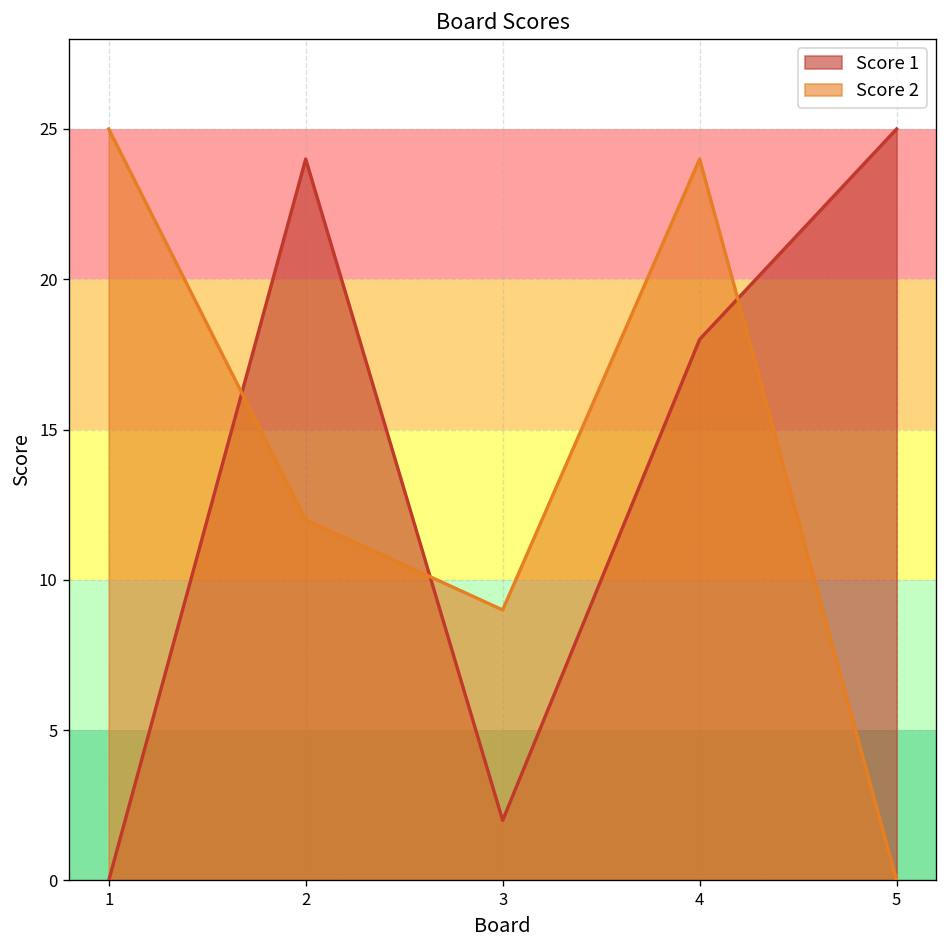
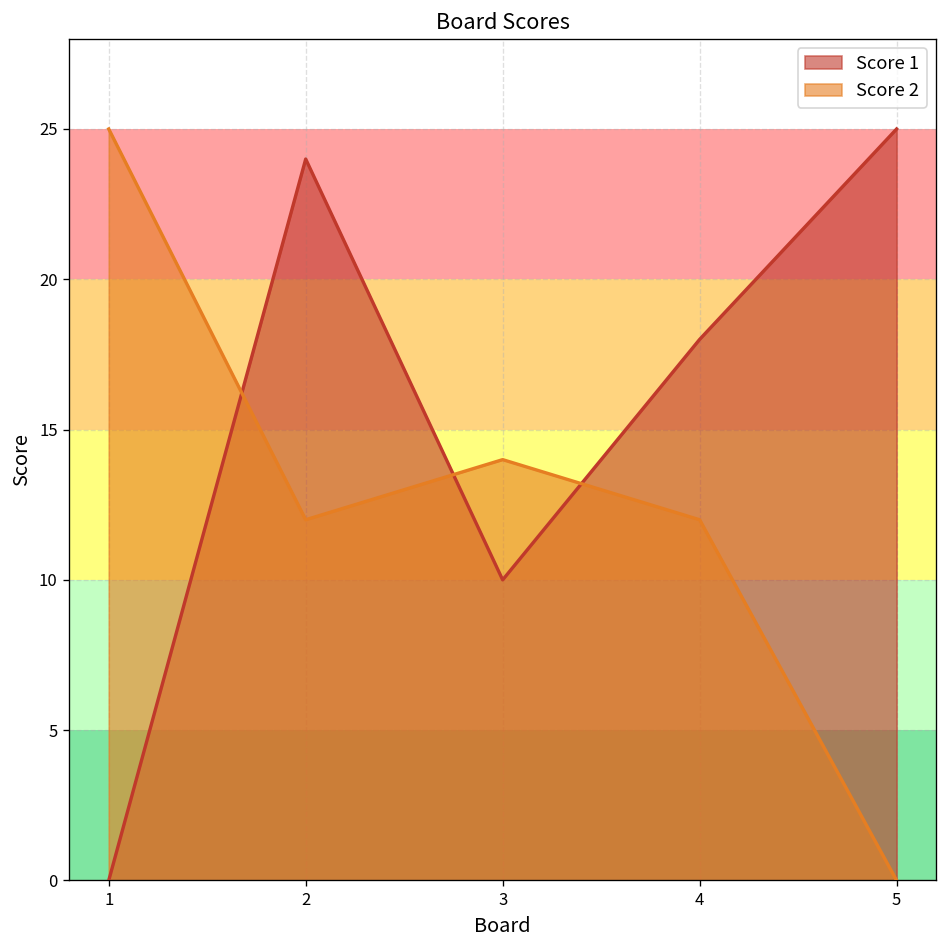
Score 1, 3: 2 -> 10
Score 2, 3: 9 -> 14
Score 2, 4: 24 -> 12
